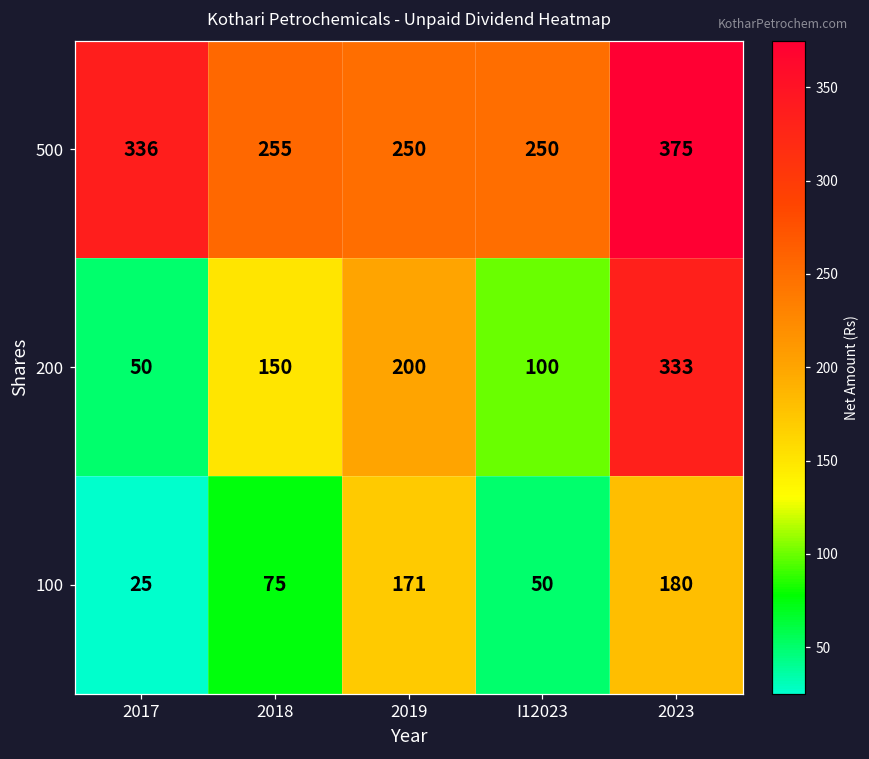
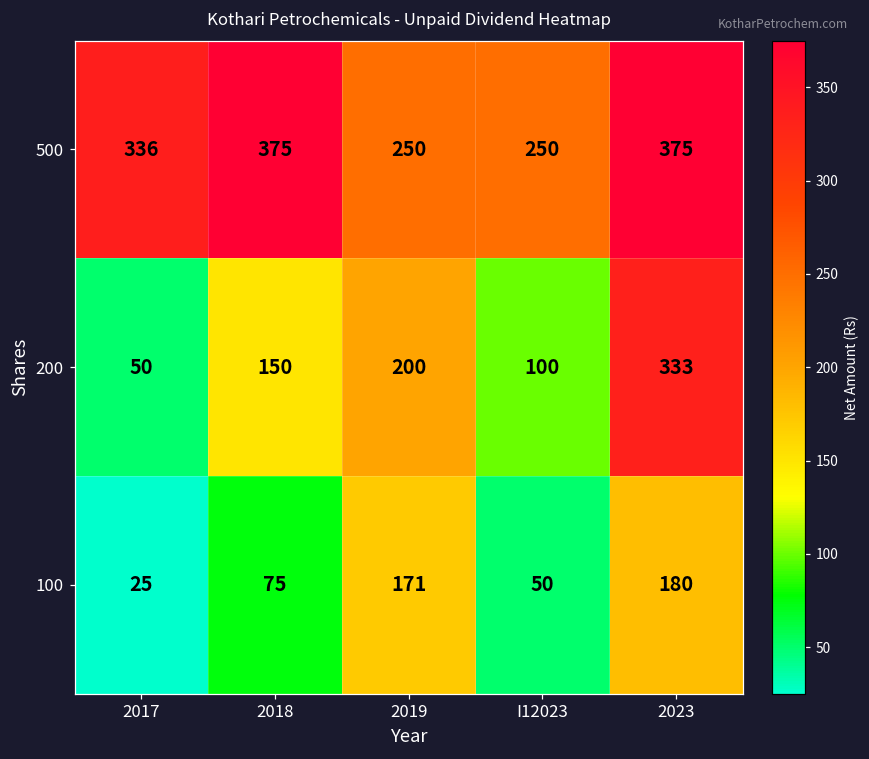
500, 2018: 255 -> 375
